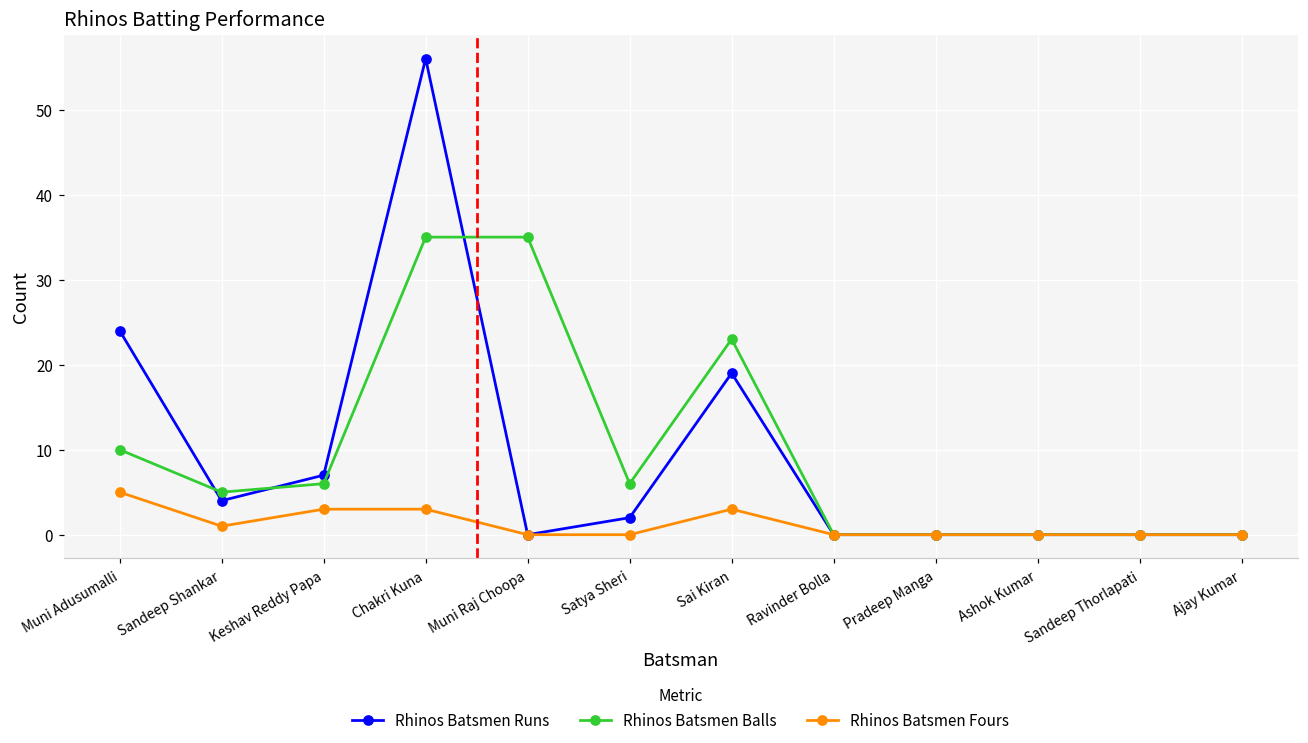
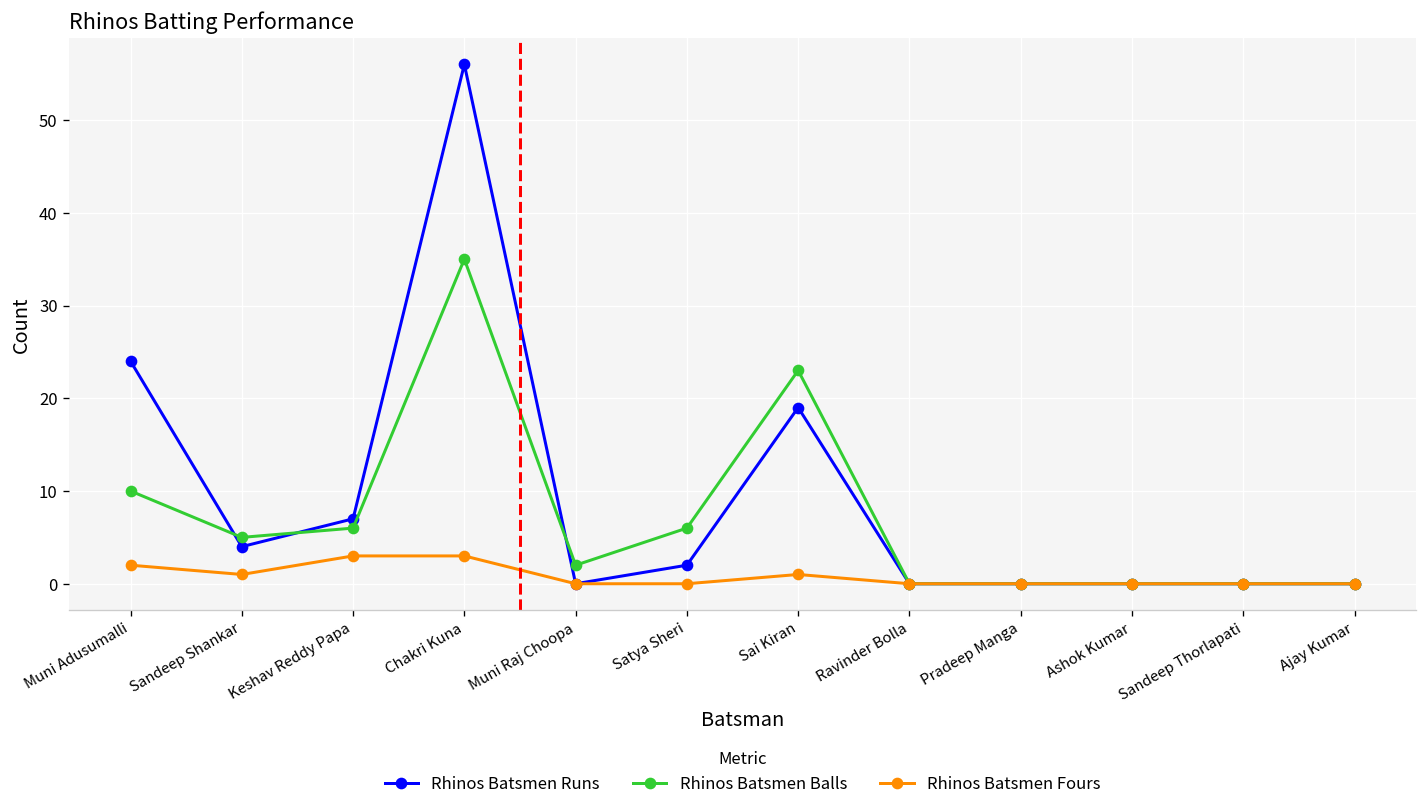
Rhinos Batsmen Fours, Muni Adusumalli: 5 -> 2
Rhinos Batsmen Balls, Muni Raj Choopa: 35 -> 2
Rhinos Batsmen Fours, Sai Kiran: 3 -> 1
